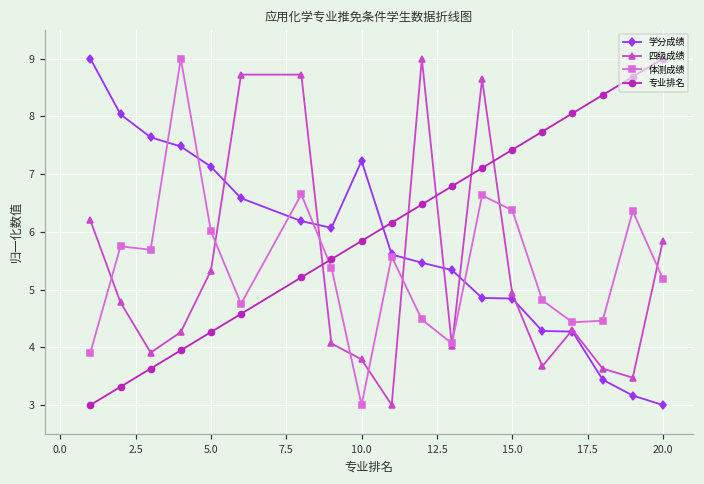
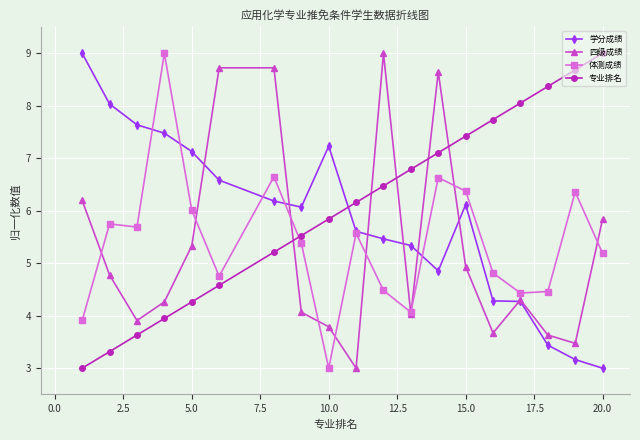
学分成绩, 15.0: 4.8 -> 6.1
